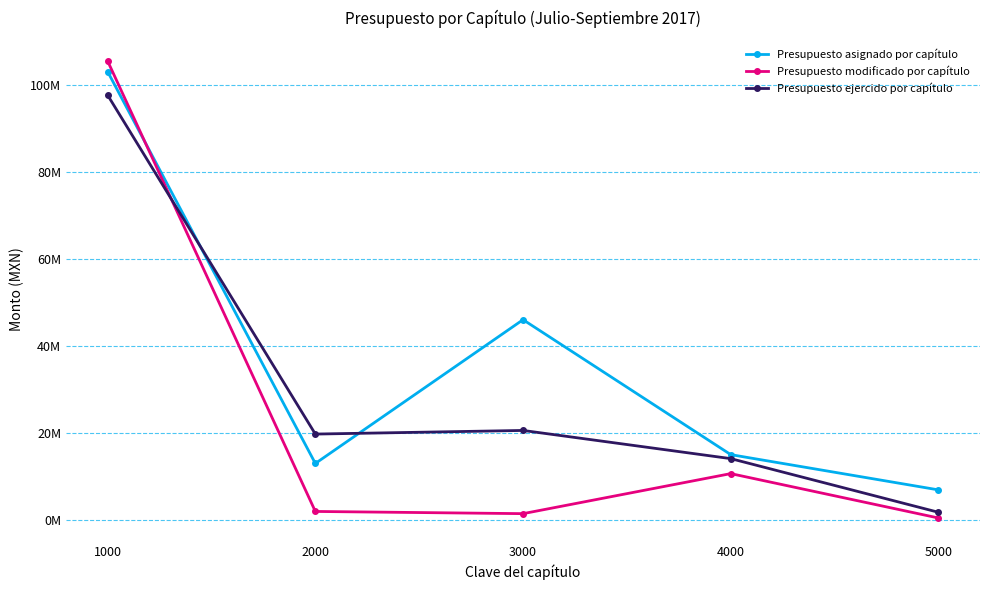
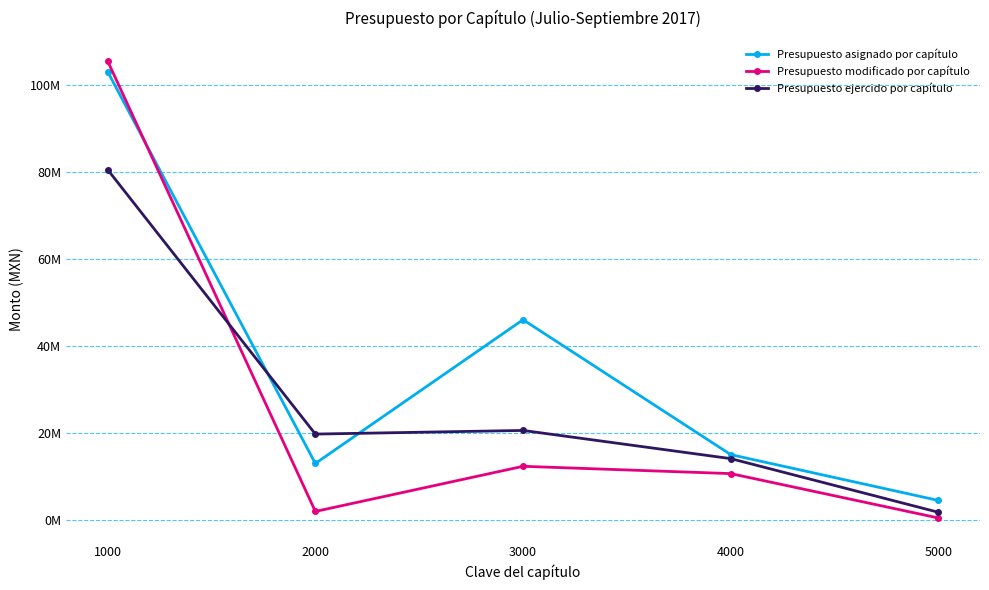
Presupuesto ejercido por capítulo, 1000: 98000000 -> 80000000
Presupuesto modificado por capítulo, 3000: 1000000 -> 12000000
Presupuesto asignado por capítulo, 5000: 7000000 -> 4000000
